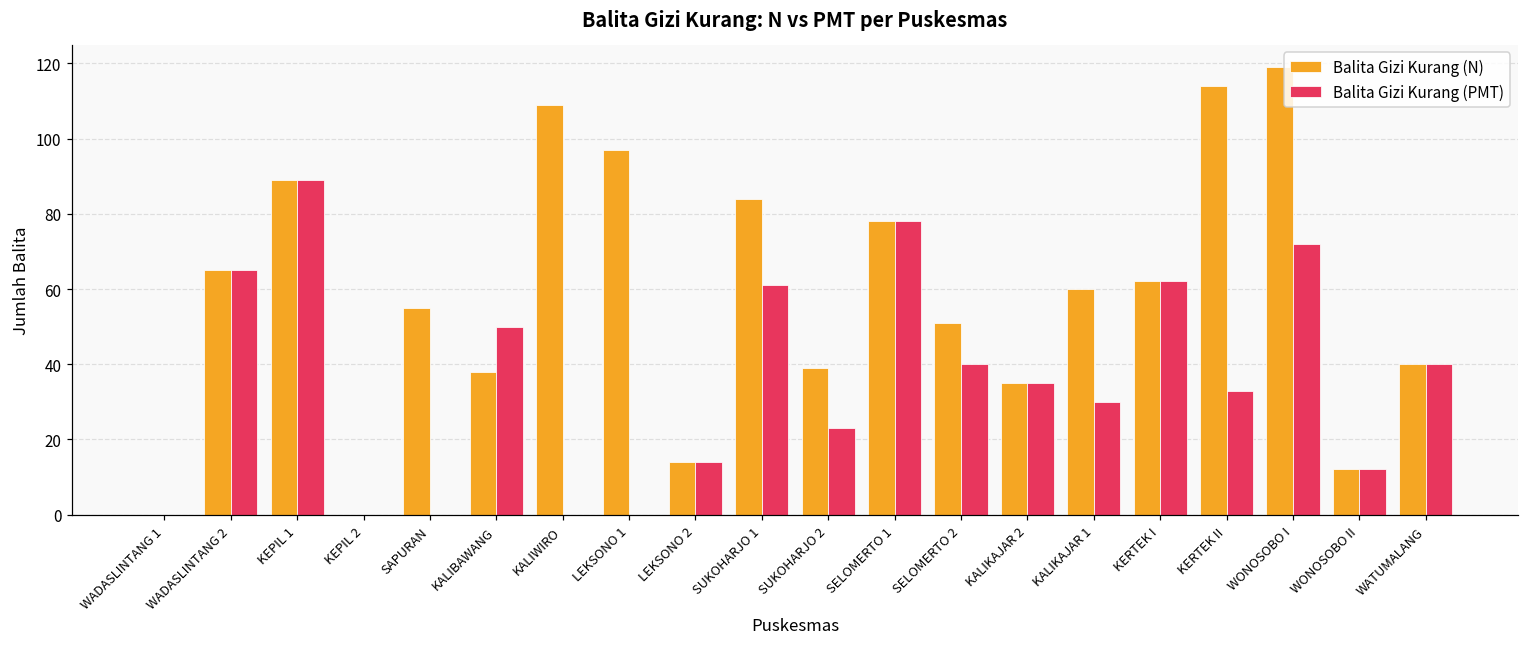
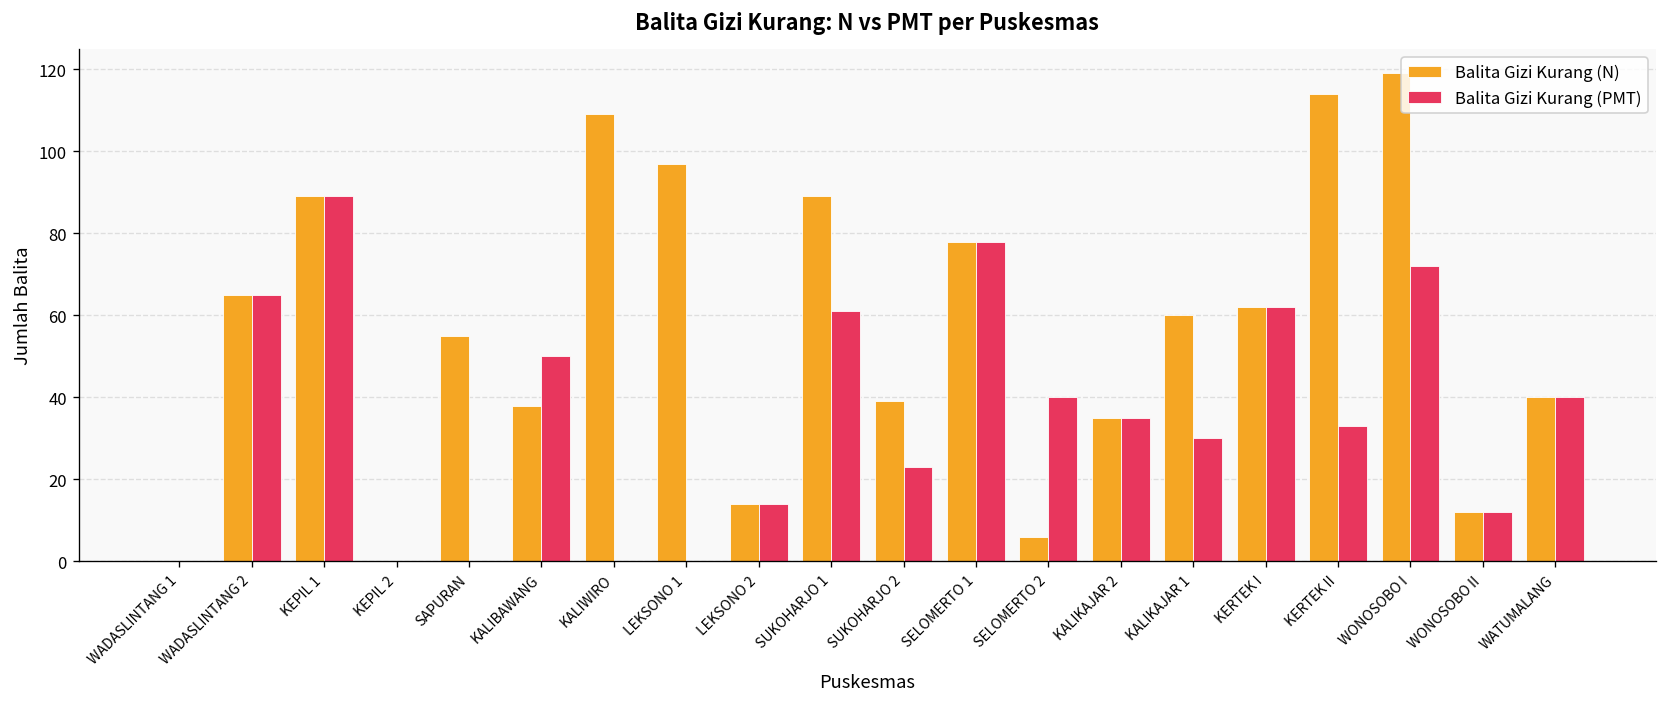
Balita Gizi Kurang (N), SUKOHARJO 1: 84 -> 89
Balita Gizi Kurang (N), SELOMERTO 2: 51 -> 6
